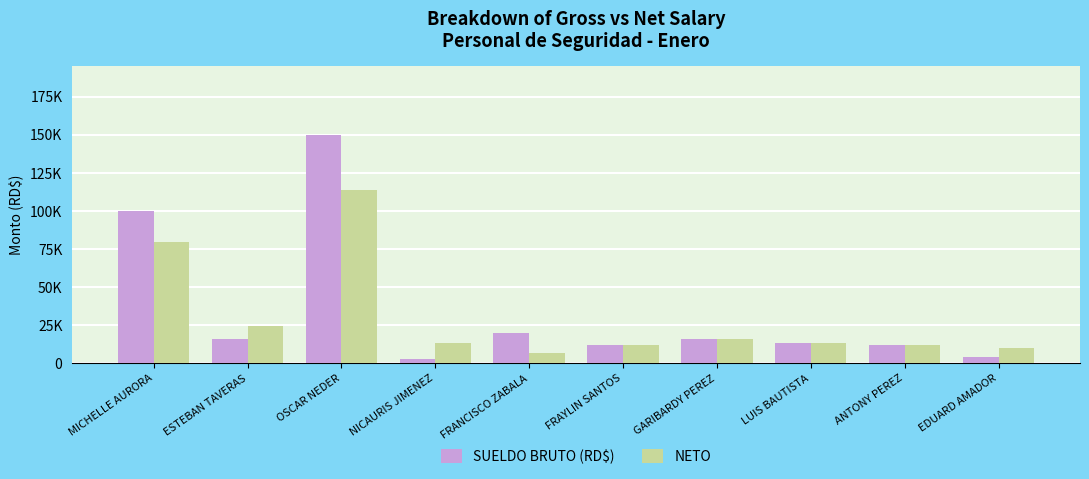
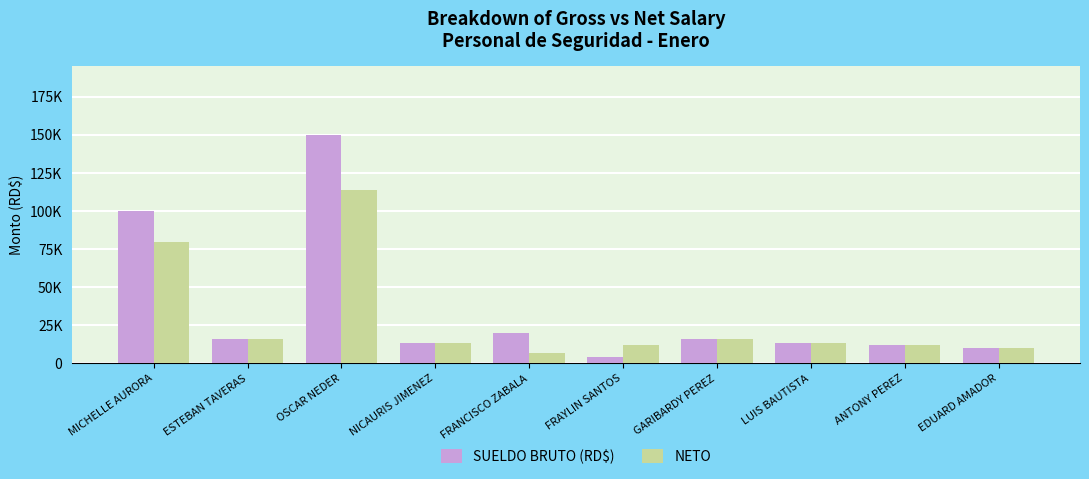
NETO, ESTEBAN TAVERAS: 25000 -> 16000
SUELDO BRUTO (RD$), NICAURIS JIMENEZ: 3000 -> 13000
SUELDO BRUTO (RD$), FRAYLIN SANTOS: 12000 -> 4000
SUELDO BRUTO (RD$), EDUARD AMADOR: 4000 -> 10000
